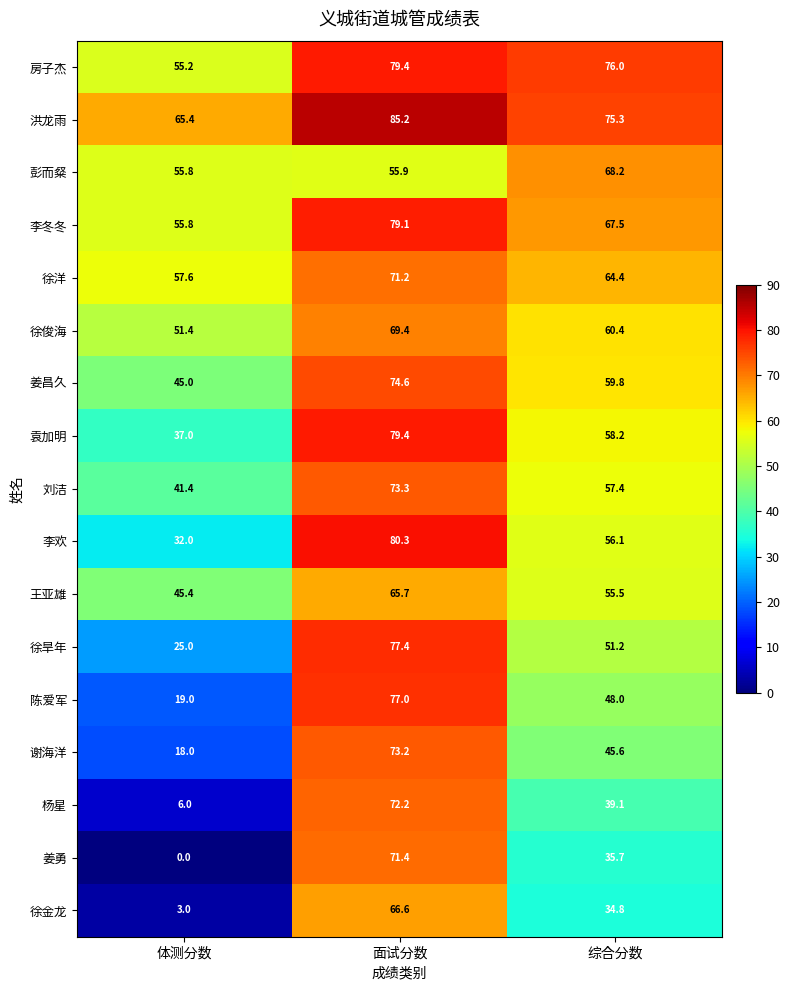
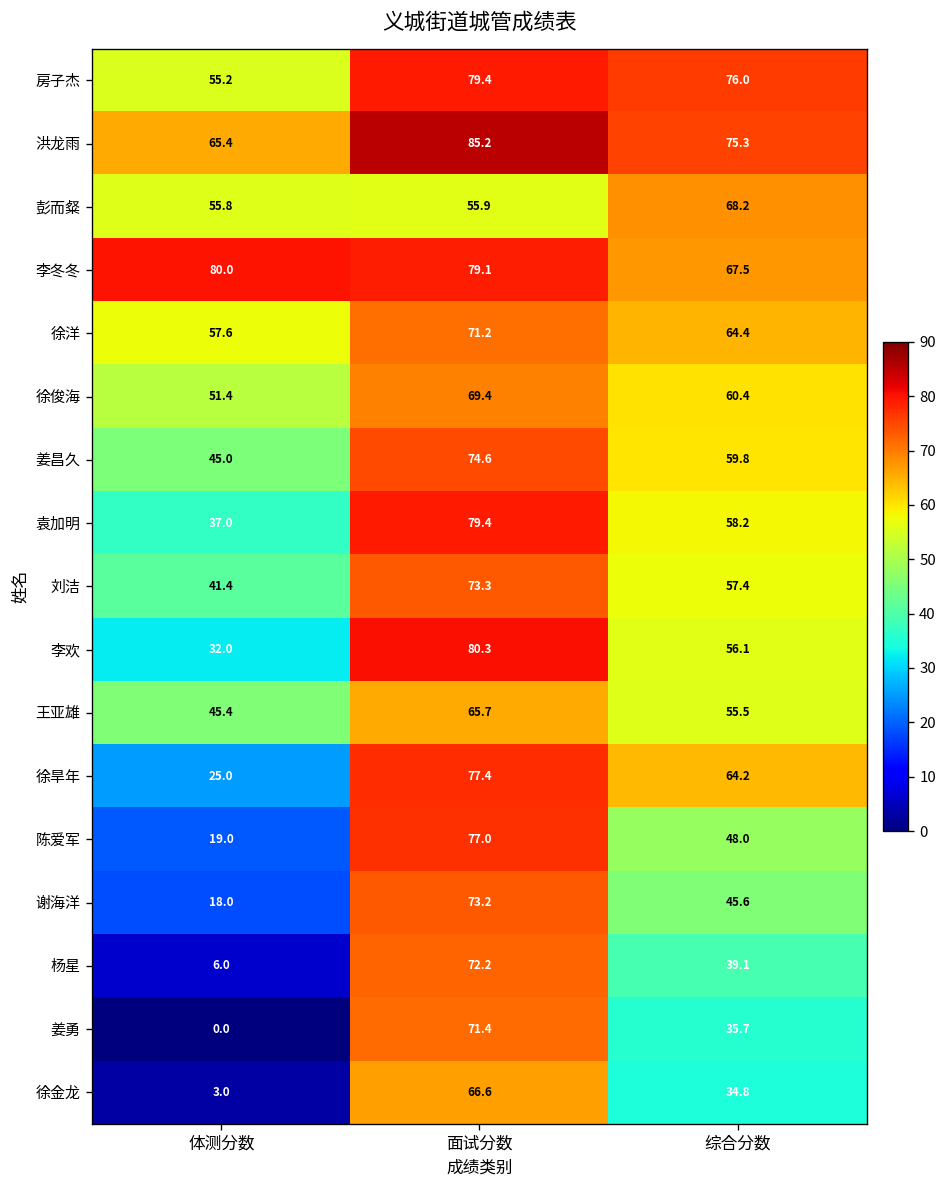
李冬冬, 体测分数: 55.8 -> 80.0
徐旱年, 综合分数: 51.2 -> 64.2
